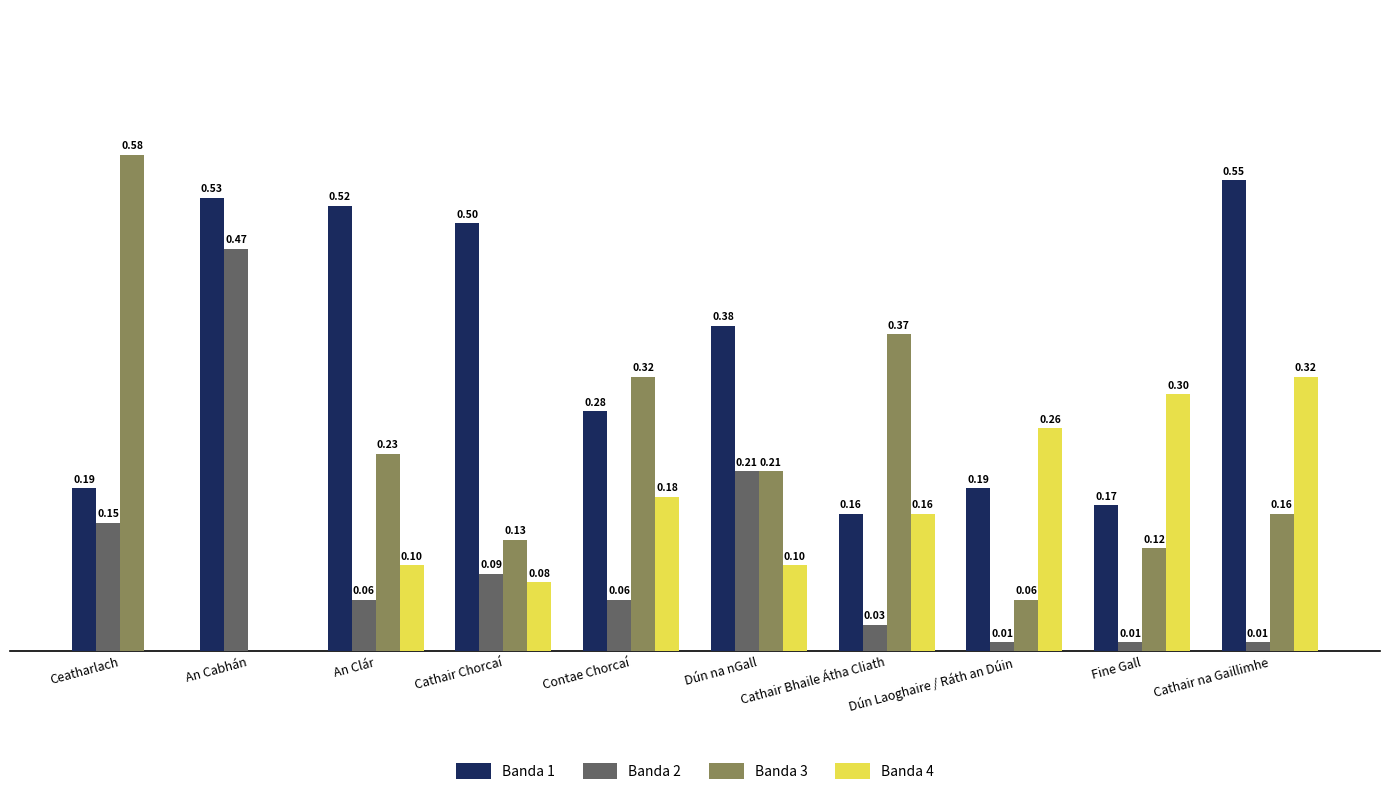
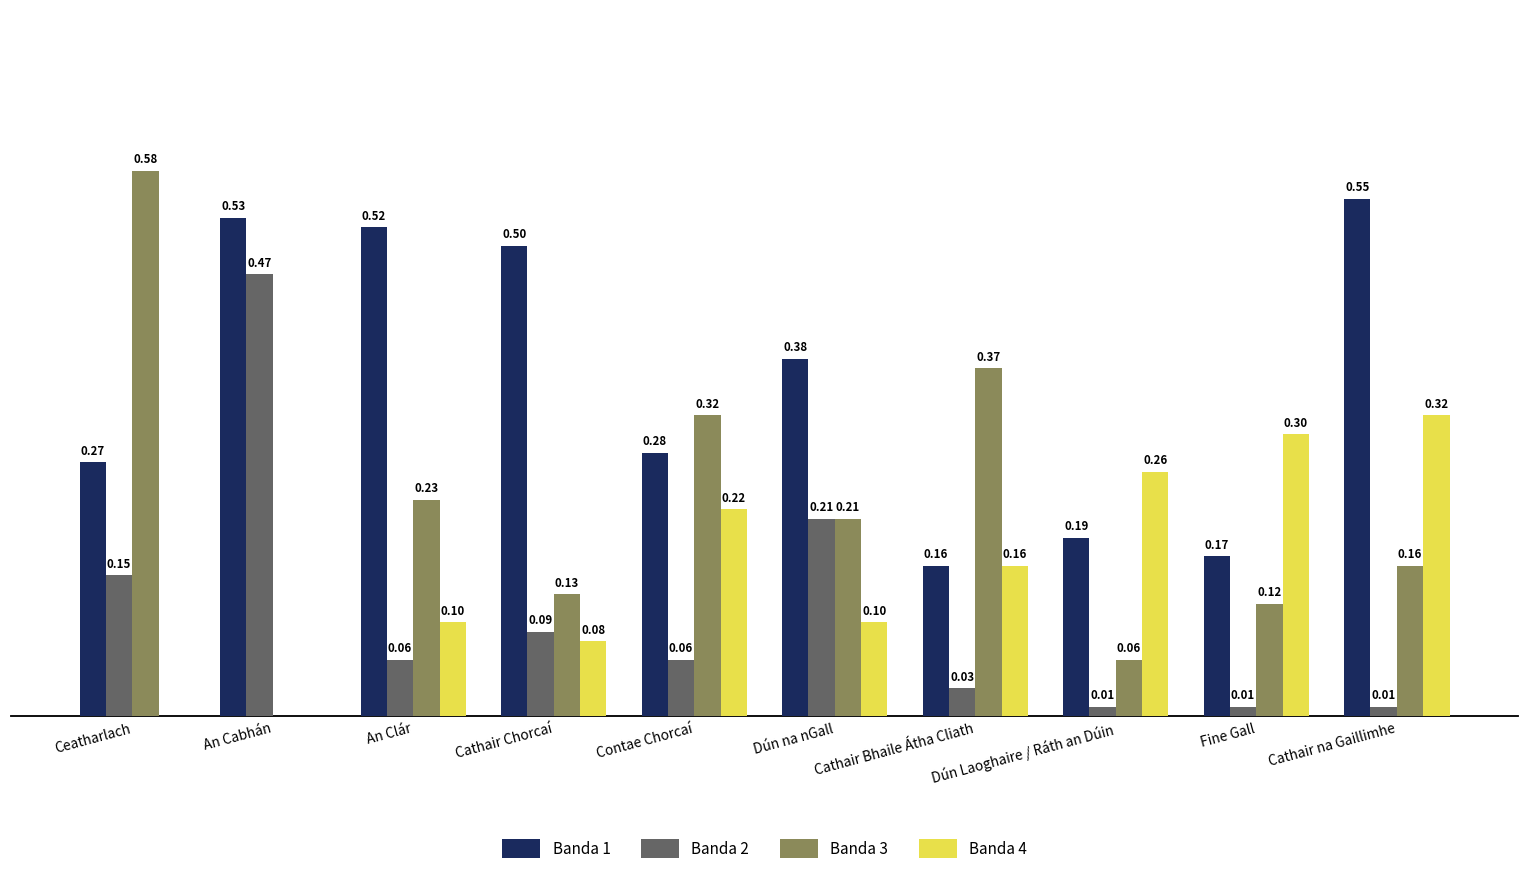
Banda 1, Ceatharlach: 0.19 -> 0.27
Banda 4, Contae Chorcaí: 0.18 -> 0.22
